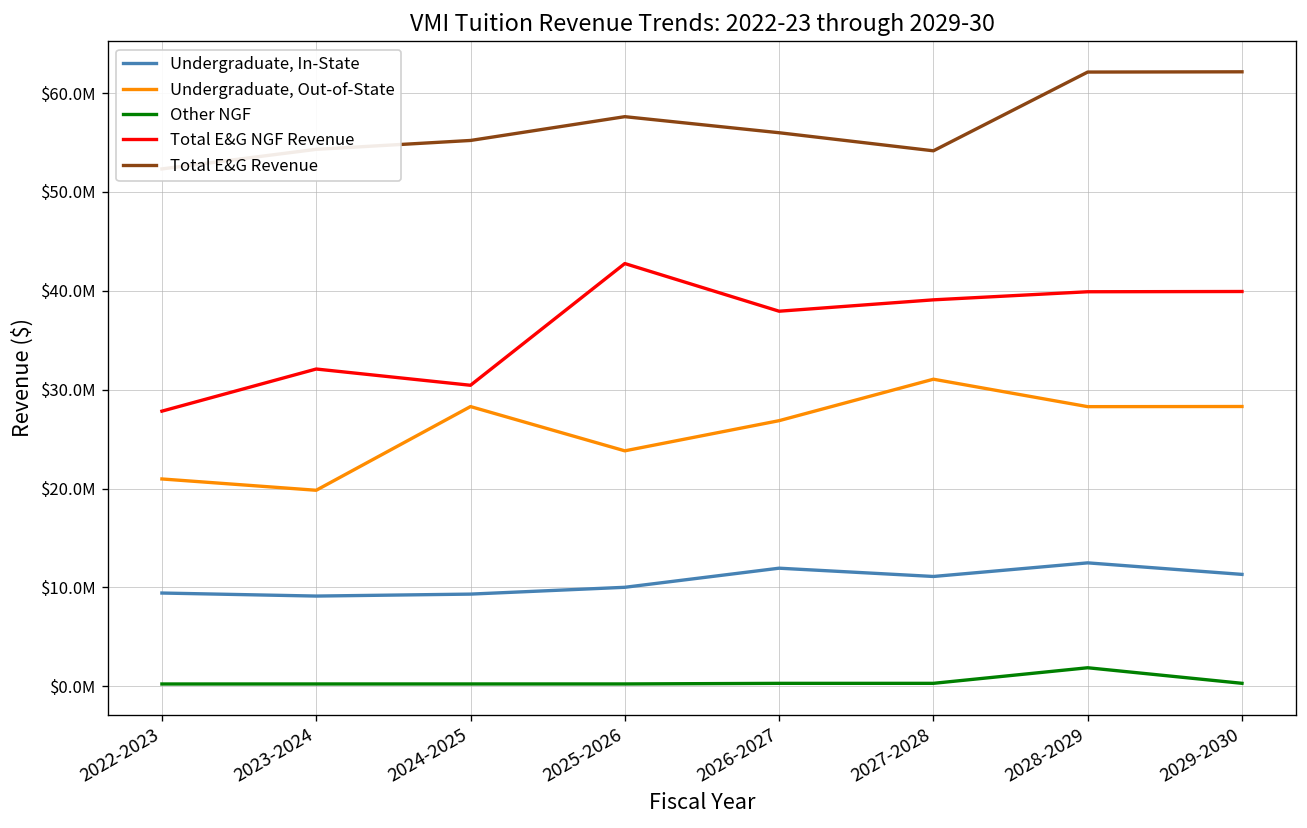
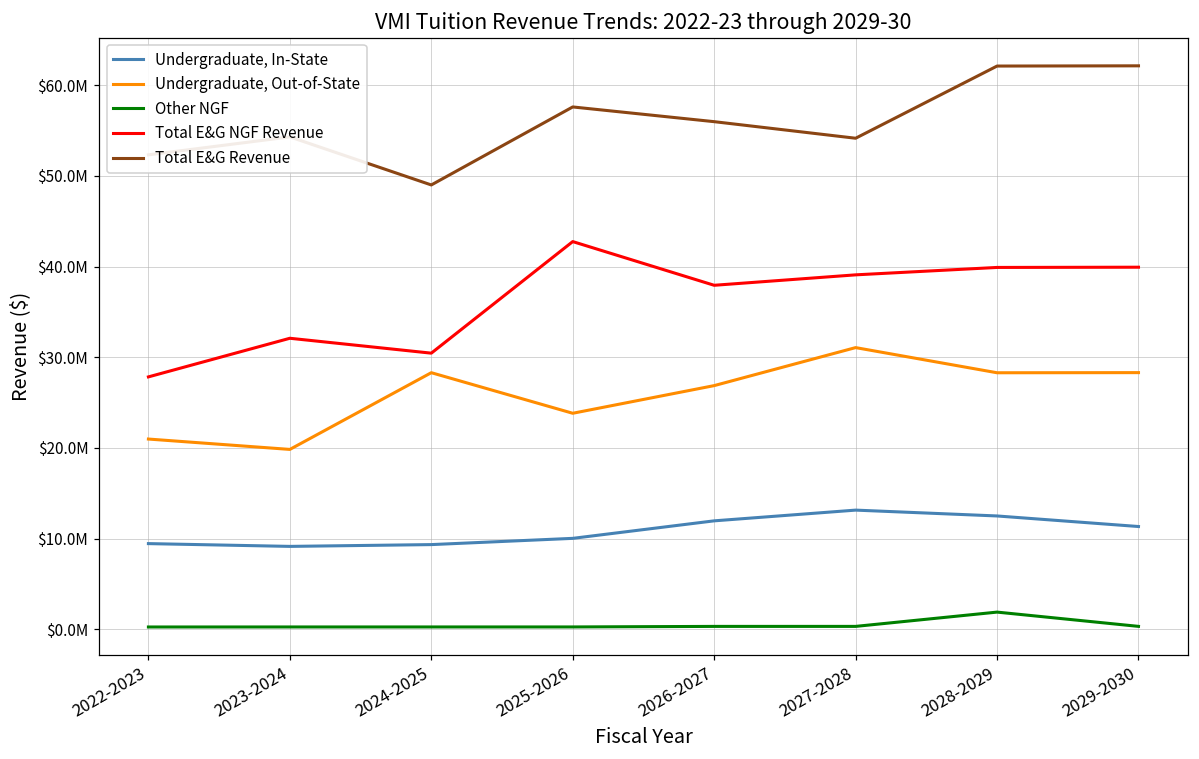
Total E&G Revenue, 2024-2025: $55000000 -> $49000000
Undergraduate, In-State, 2027-2028: $11000000 -> $13000000
